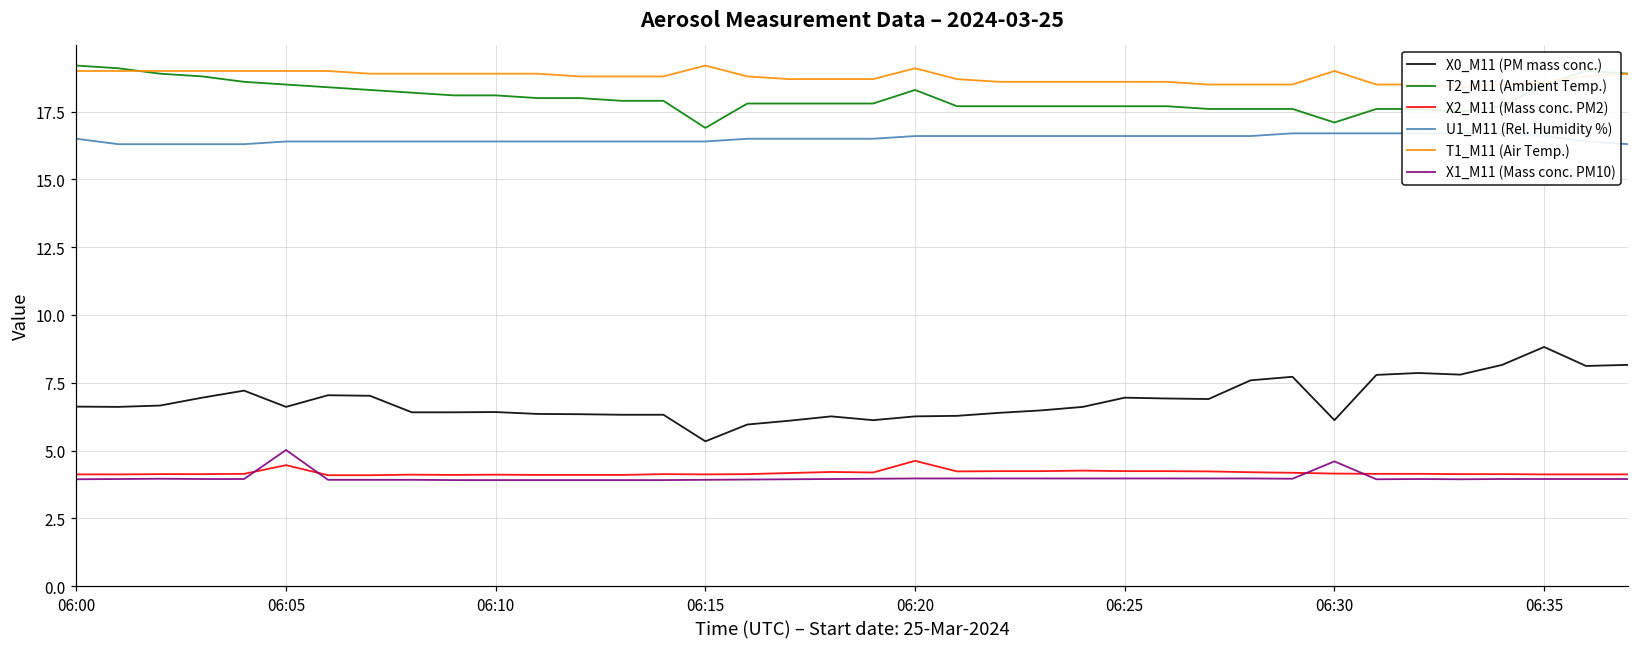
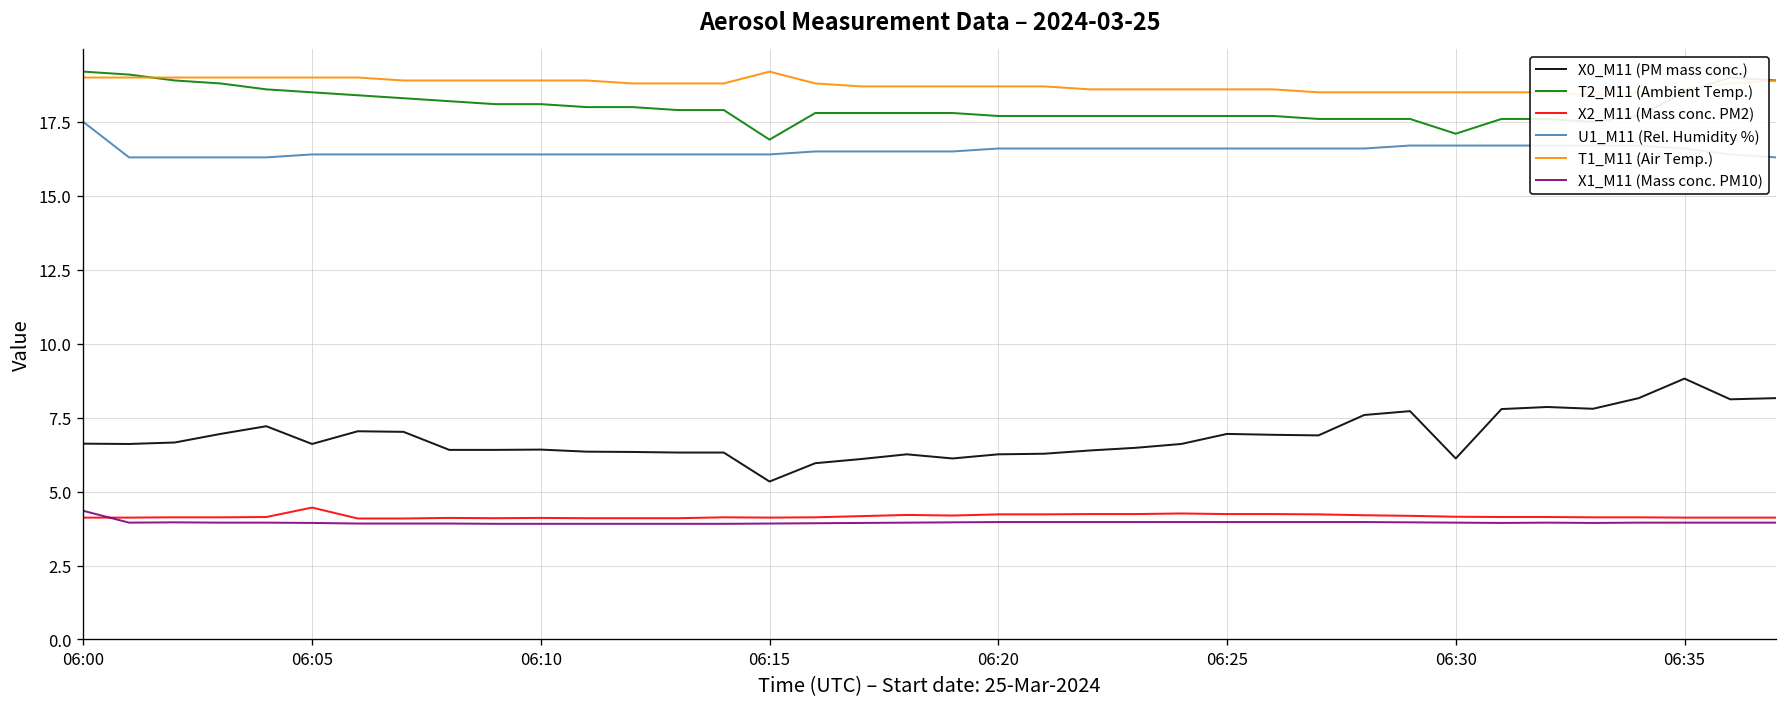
U1_M11 (Rel. Humidity %), 06:00: 16.5 -> 17.5
X1_M11 (Mass conc. PM10), 06:00: 3.9 -> 4.4
X1_M11 (Mass conc. PM10), 06:05: 5.0 -> 3.9
T2_M11 (Ambient Temp.), 06:20: 18.3 -> 17.7
X2_M11 (Mass conc. PM2), 06:20: 4.6 -> 4.2
T1_M11 (Air Temp.), 06:20: 19.1 -> 18.7
T1_M11 (Air Temp.), 06:30: 19.0 -> 18.5
X1_M11 (Mass conc. PM10), 06:30: 4.6 -> 4.0
